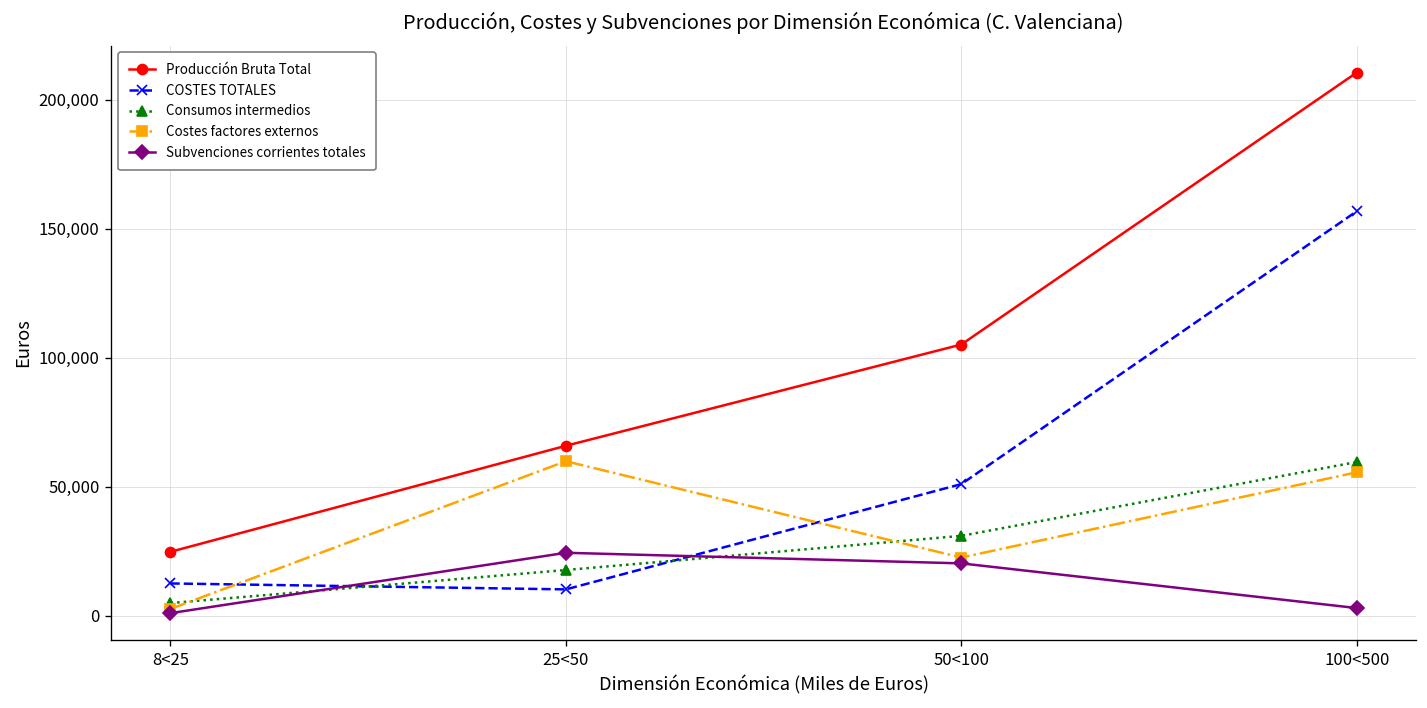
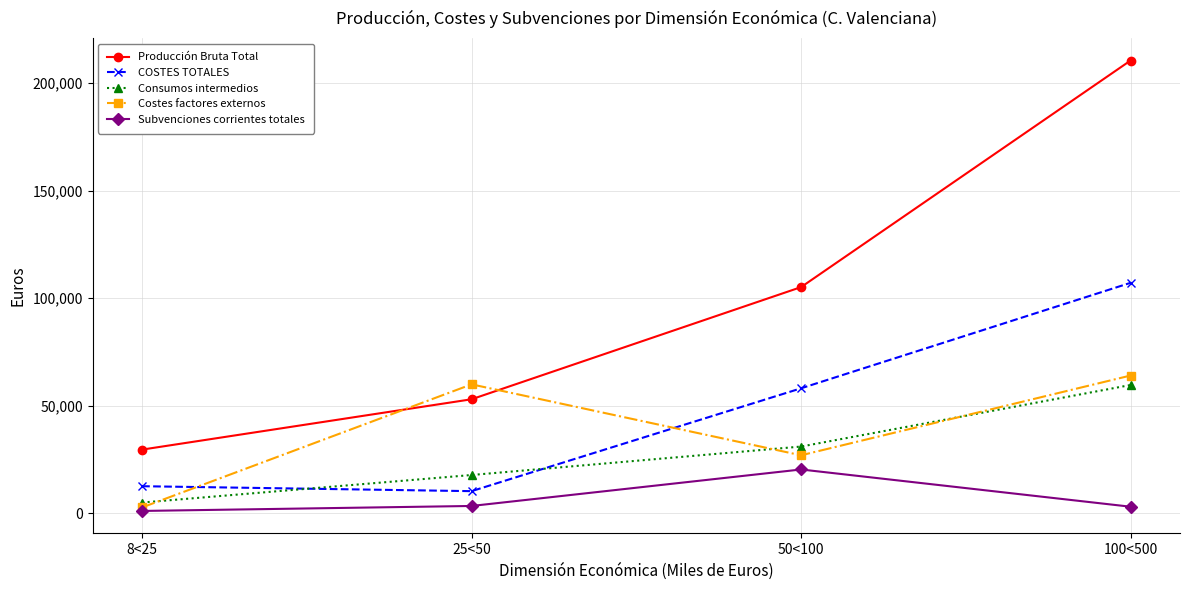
Producción Bruta Total, 8<25: 25,000 -> 30,000
Producción Bruta Total, 25<50: 66,000 -> 53,000
Subvenciones corrientes totales, 25<50: 24,000 -> 3,000
COSTES TOTALES, 50<100: 51,000 -> 58,000
Costes factores externos, 50<100: 23,000 -> 27,000
COSTES TOTALES, 100<500: 157,000 -> 107,000
Costes factores externos, 100<500: 56,000 -> 64,000
